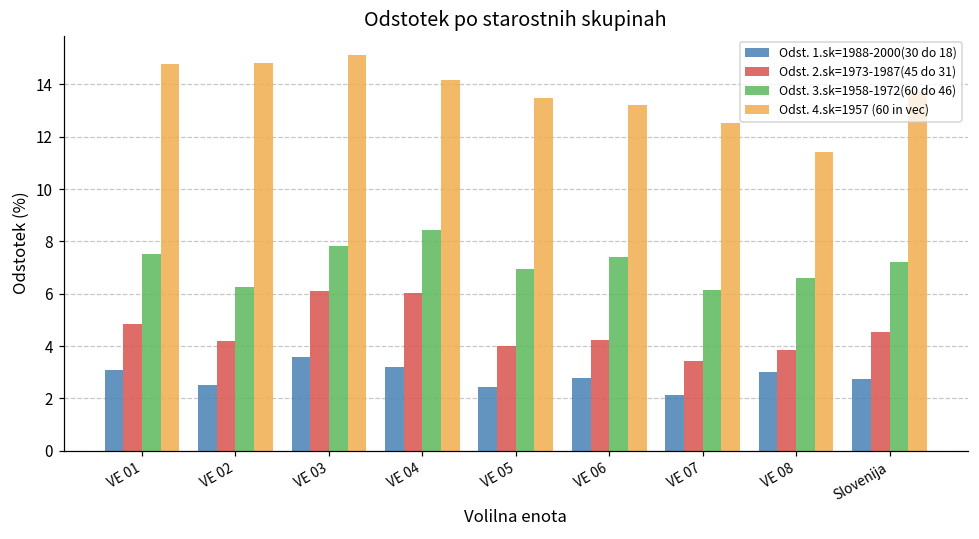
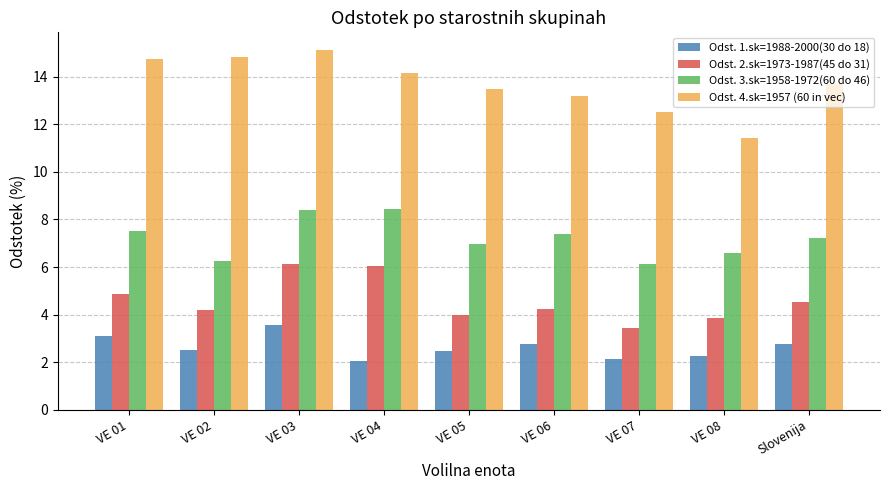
Odst. 3.sk=1958-1972(60 do 46), VE 03: 7.8 -> 8.4
Odst. 1.sk=1988-2000(30 do 18), VE 04: 3.2 -> 2.1
Odst. 1.sk=1988-2000(30 do 18), VE 08: 3.0 -> 2.3
